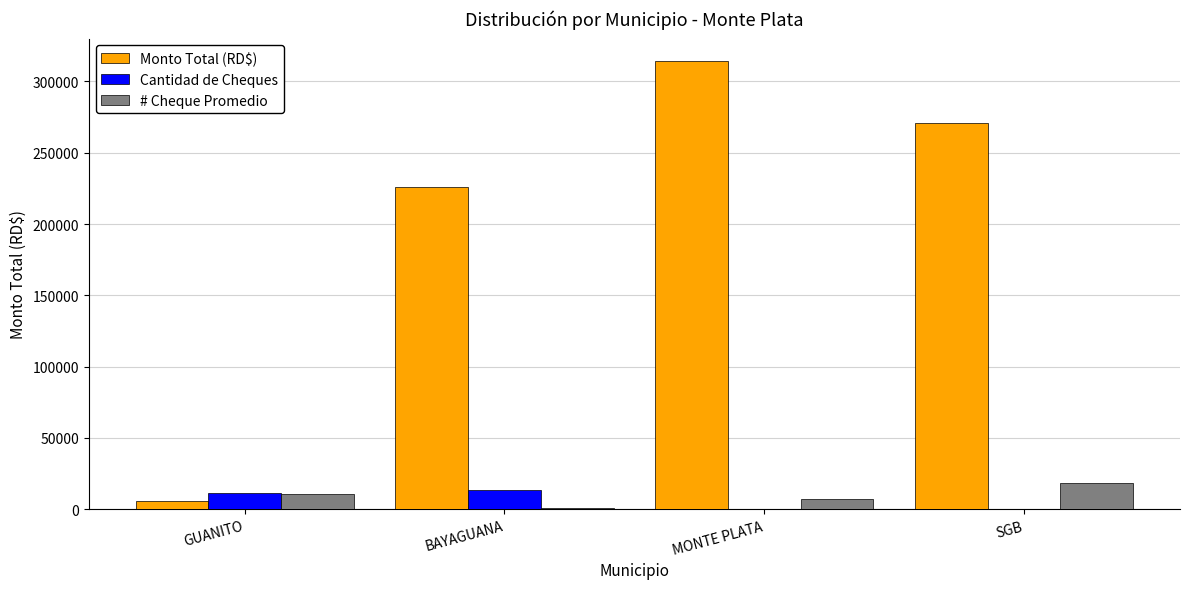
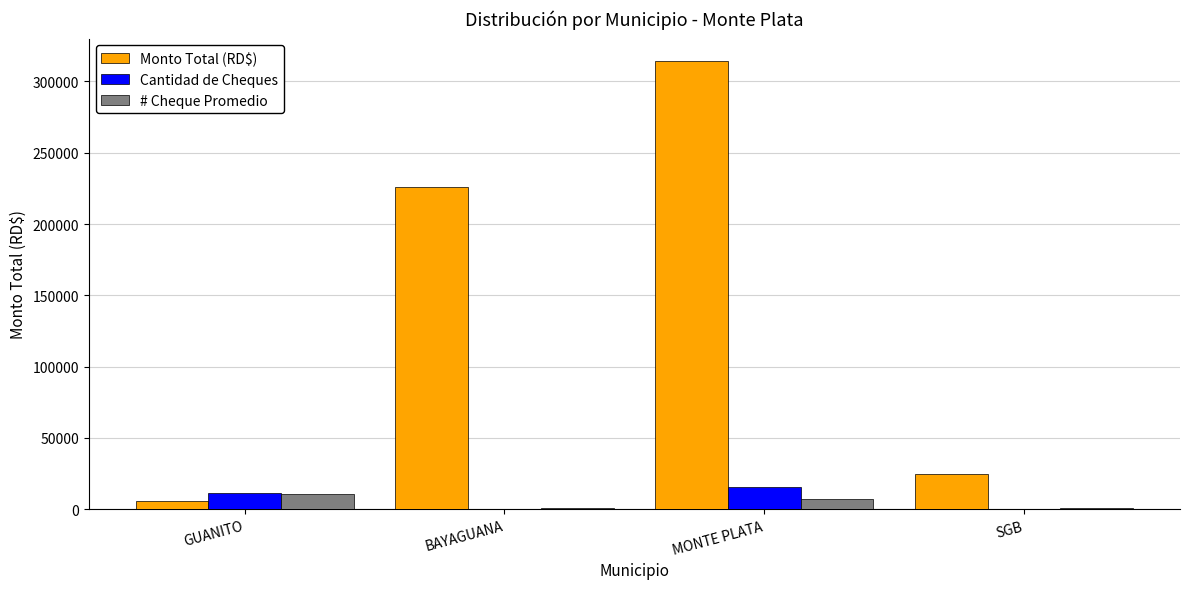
Cantidad de Cheques, BAYAGUANA: 13000 -> 0
Cantidad de Cheques, MONTE PLATA: 0 -> 16000
Monto Total (RD$), SGB: 271000 -> 25000
# Cheque Promedio, SGB: 18000 -> 1000
